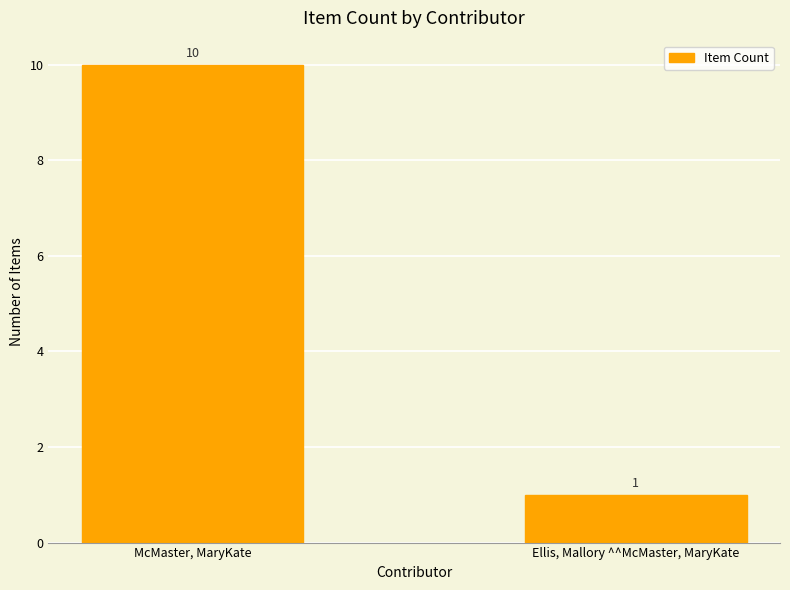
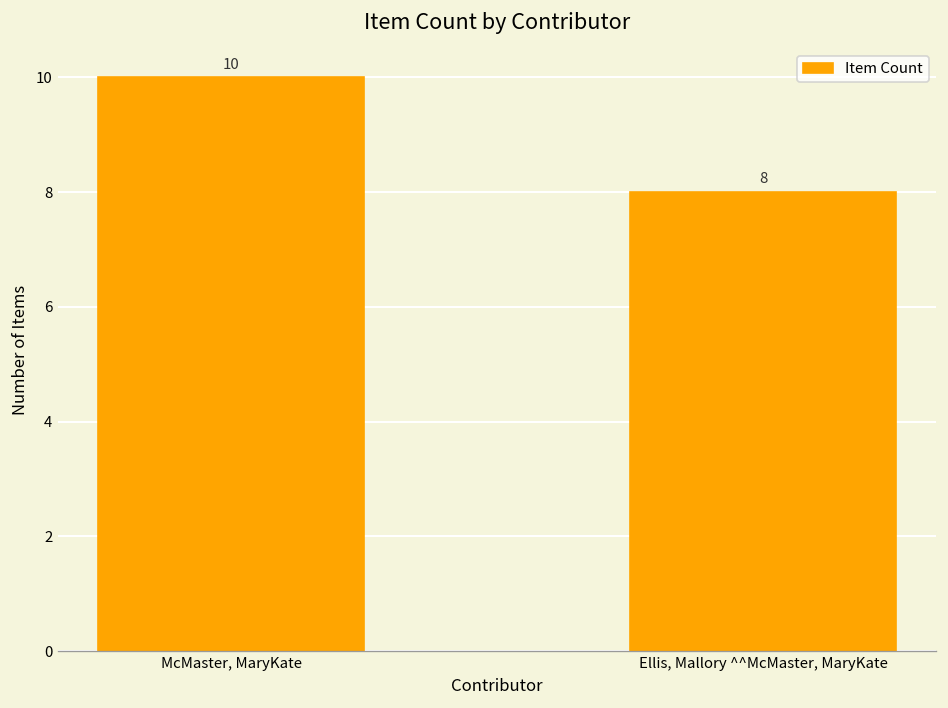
Ellis, Mallory ^^McMaster, MaryKate: 1 -> 8
